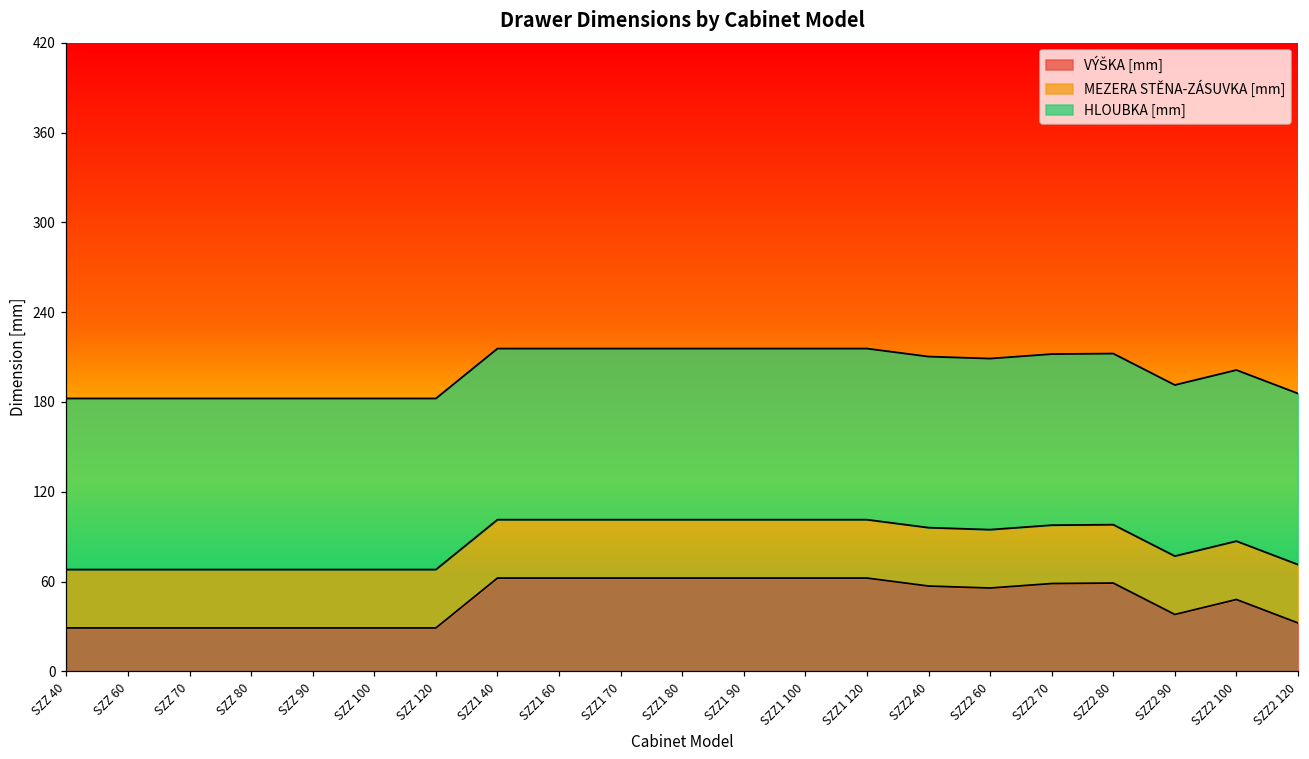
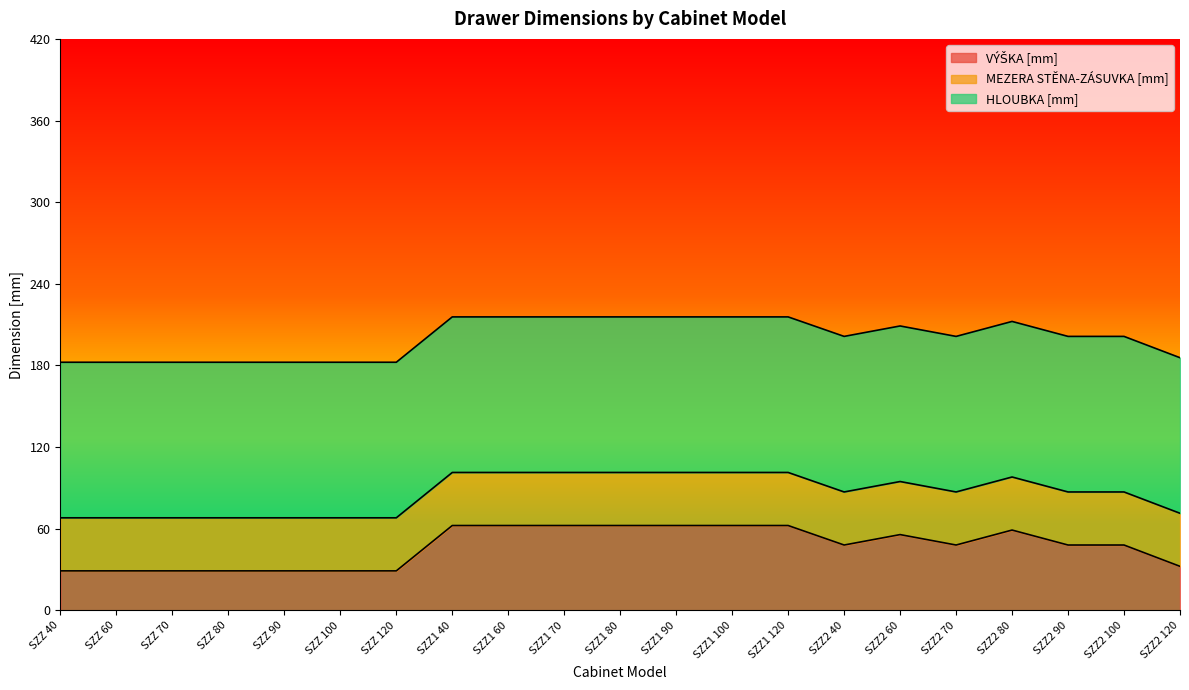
VÝŠKA [mm], SZZ2 40: 57 -> 48
VÝŠKA [mm], SZZ2 70: 59 -> 48
VÝŠKA [mm], SZZ2 90: 38 -> 48
